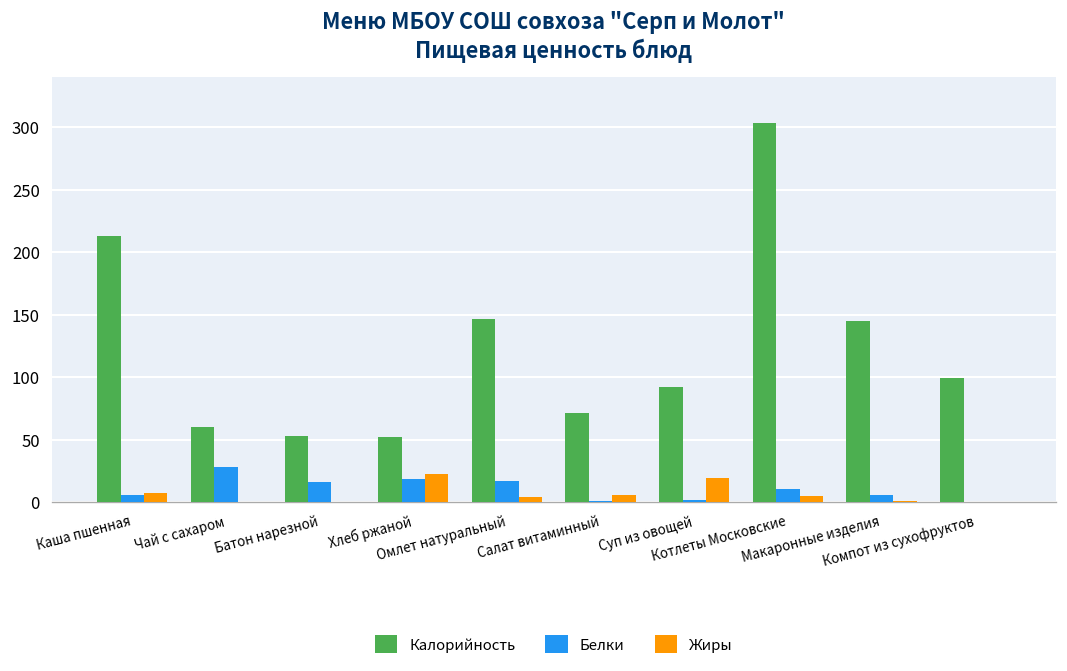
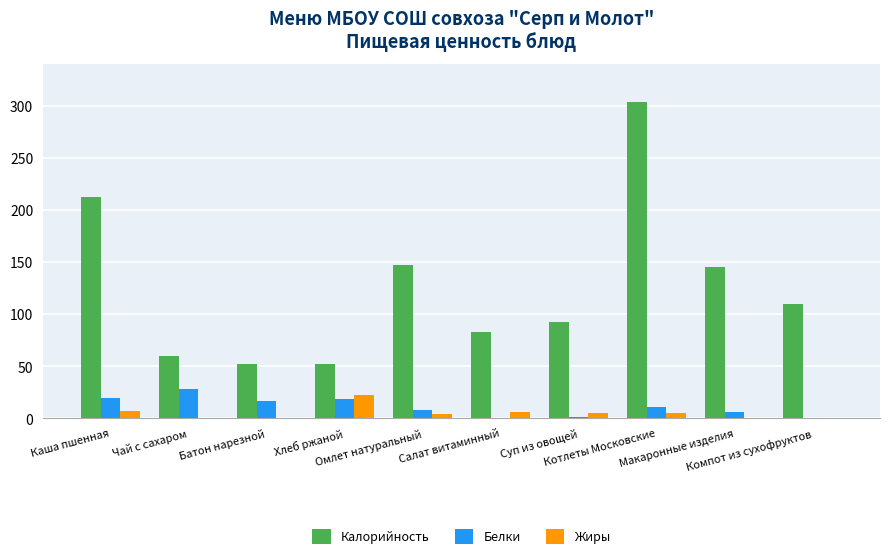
Белки, Каша пшенная: 6 -> 19
Белки, Омлет натуральный: 17 -> 8
Калорийность, Салат витаминный: 71 -> 83
Жиры, Суп из овощей: 20 -> 5
Калорийность, Компот из сухофруктов: 99 -> 110
